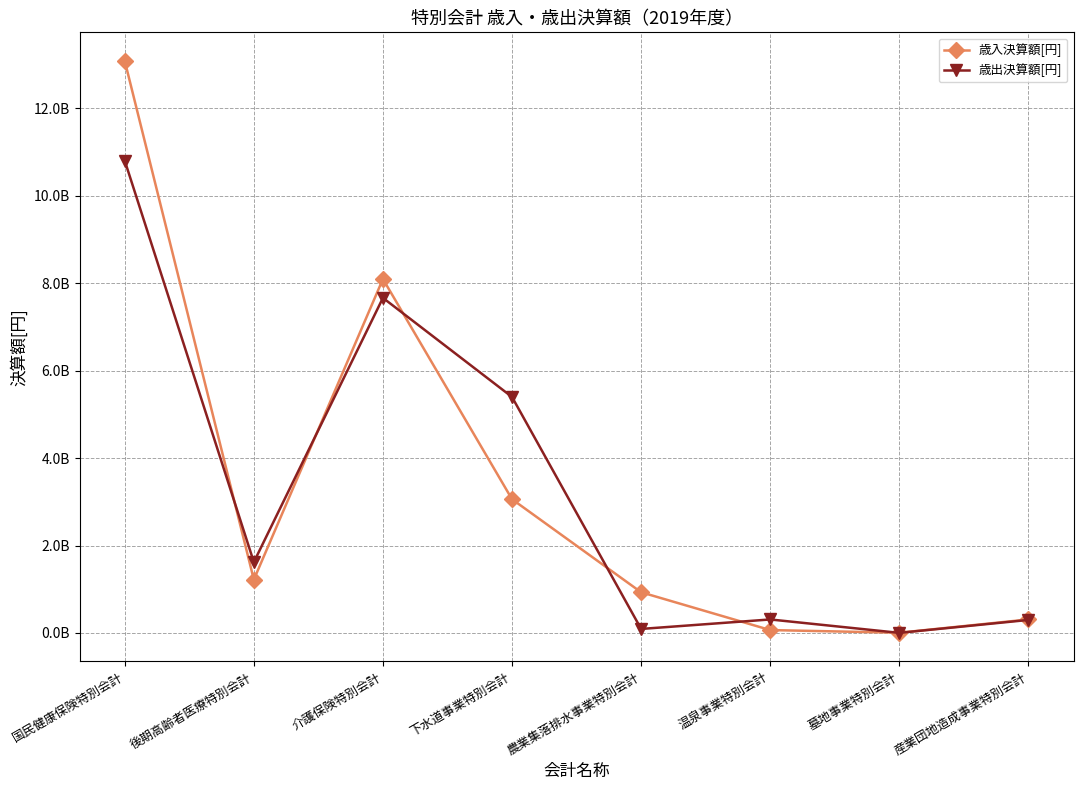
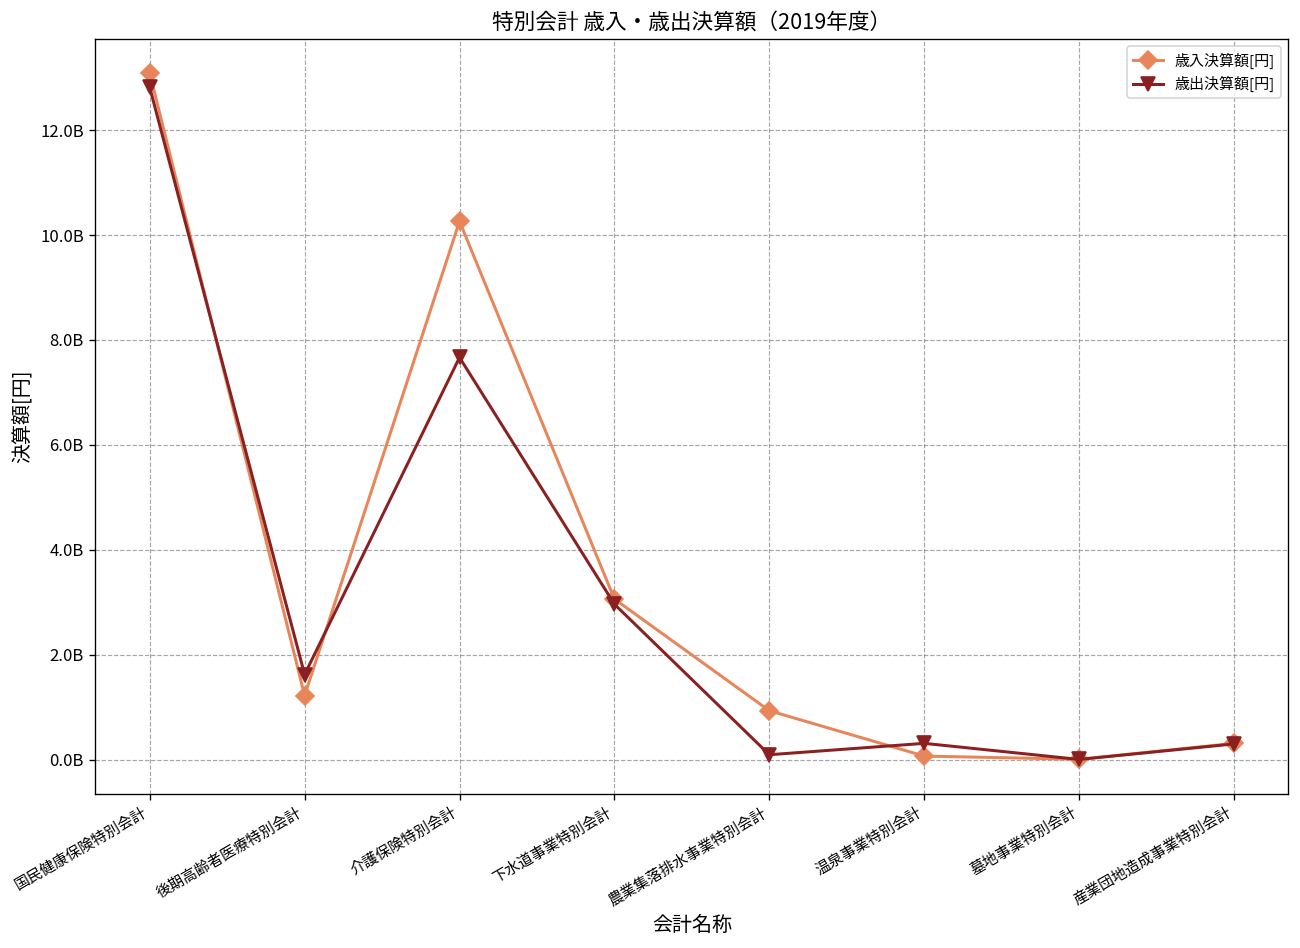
歳出決算額[円], 国民健康保険特別会計: 10800000000 -> 12800000000
歳入決算額[円], 介護保険特別会計: 8100000000 -> 10300000000
歳出決算額[円], 下水道事業特別会計: 5400000000 -> 3000000000
